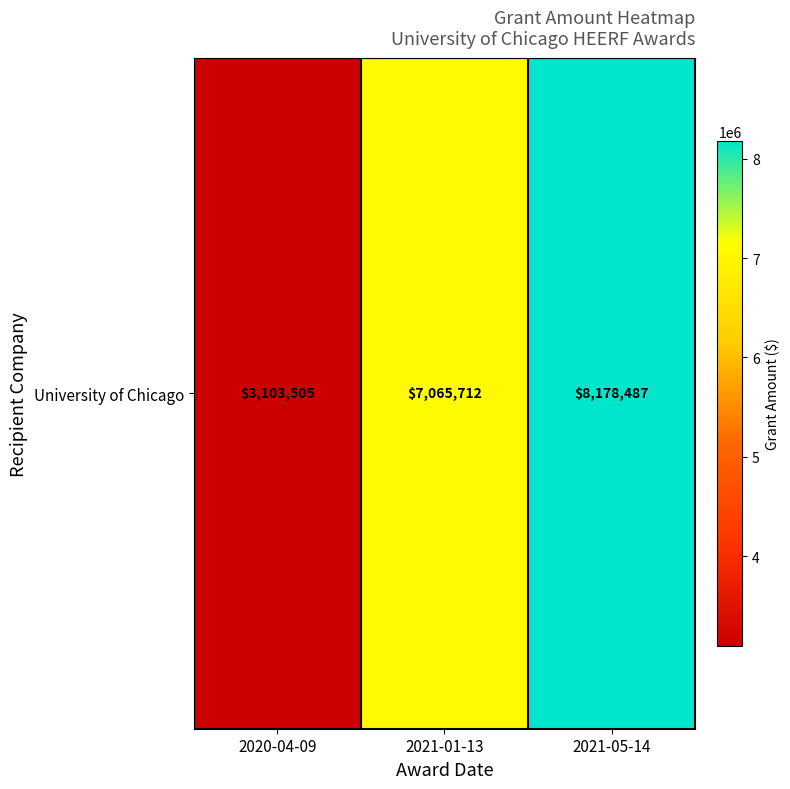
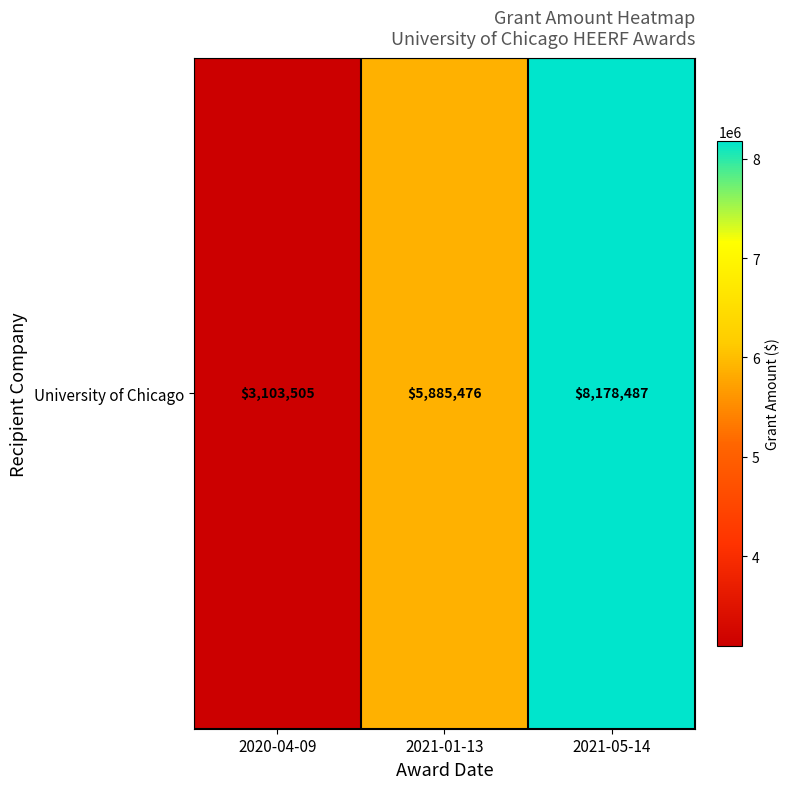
University of Chicago, 2021-01-13: $7,065,712 -> $5,885,476
